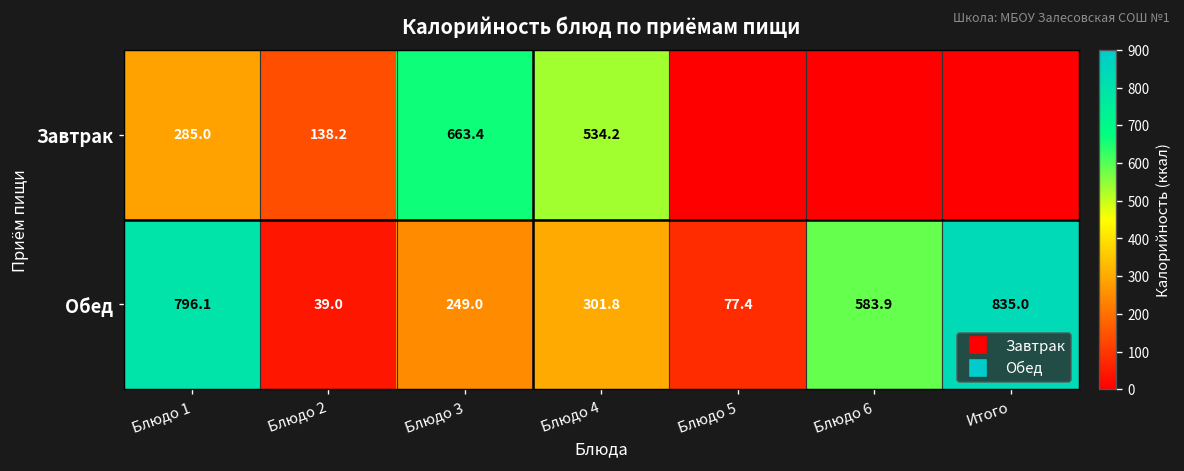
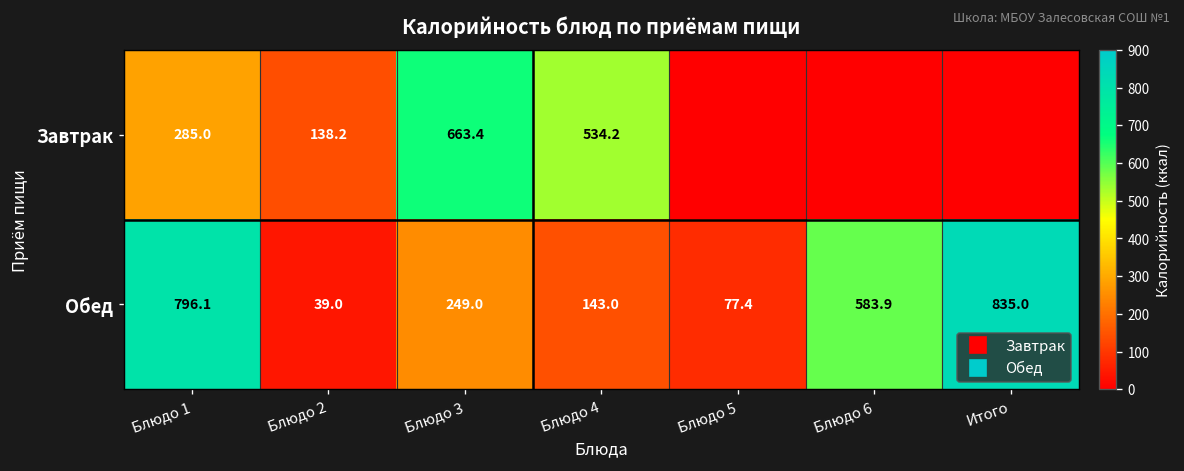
Обед, Блюдо 4: 301.8 -> 143.0
